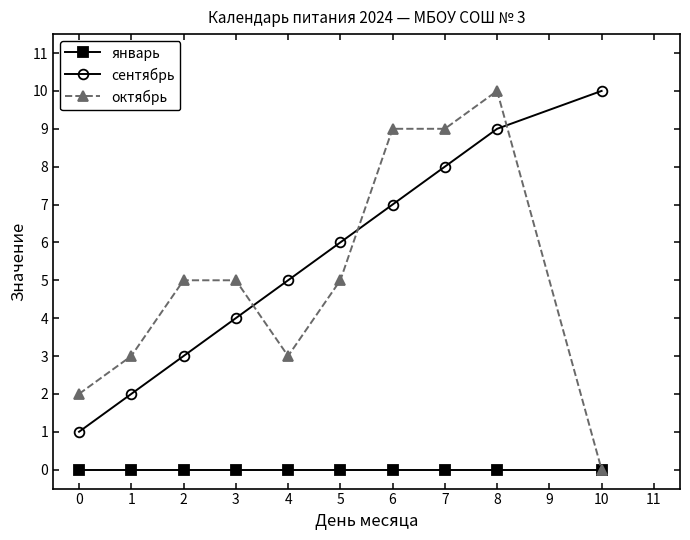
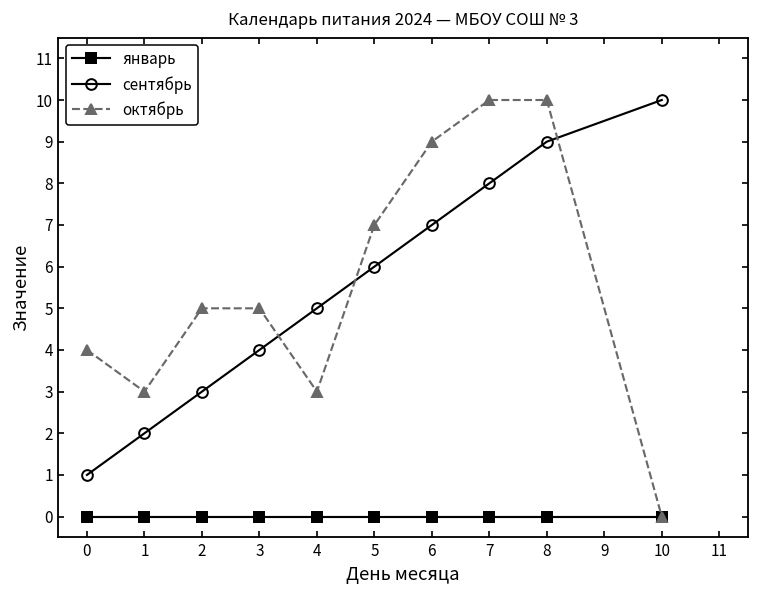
октябрь, 0: 2 -> 4
октябрь, 5: 5 -> 7
октябрь, 7: 9 -> 10
